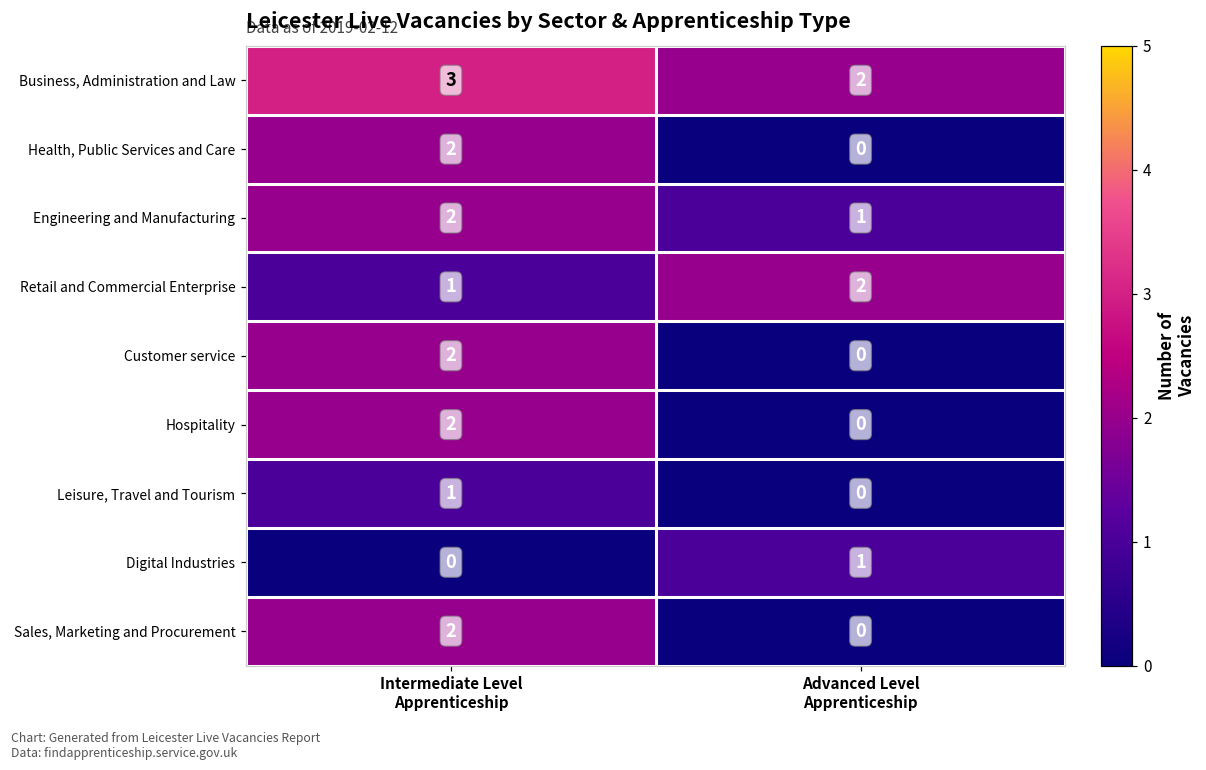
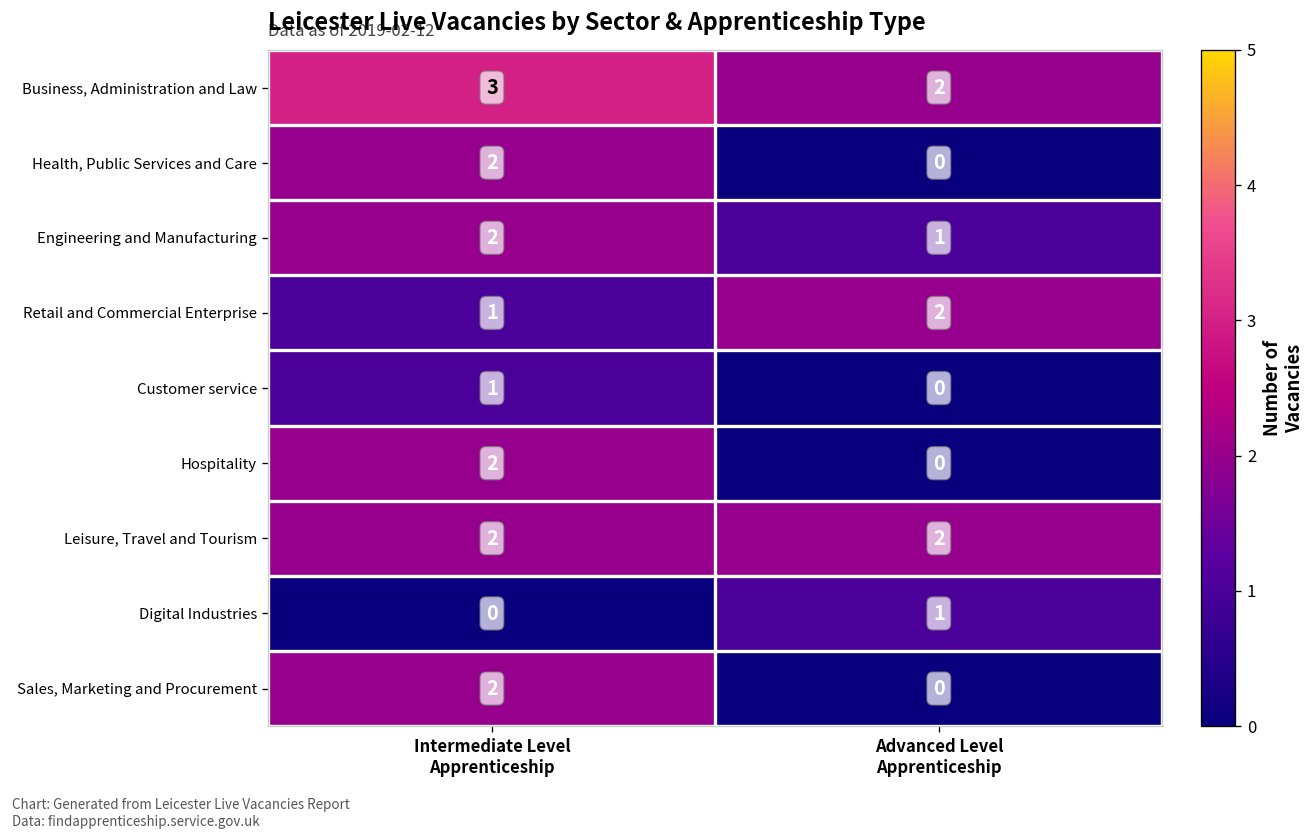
Customer service, Intermediate Level Apprenticeship: 2 -> 1
Leisure, Travel and Tourism, Intermediate Level Apprenticeship: 1 -> 2
Leisure, Travel and Tourism, Advanced Level Apprenticeship: 0 -> 2
